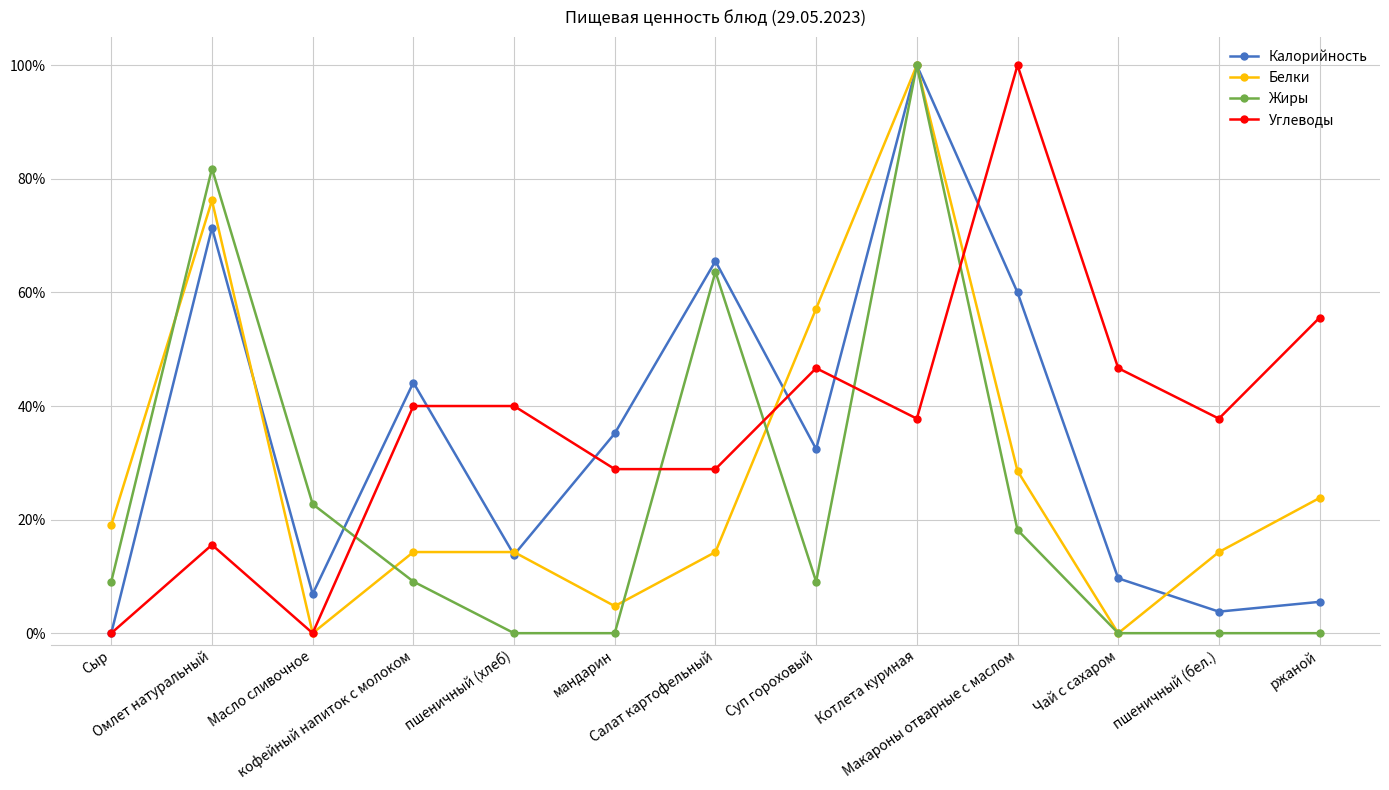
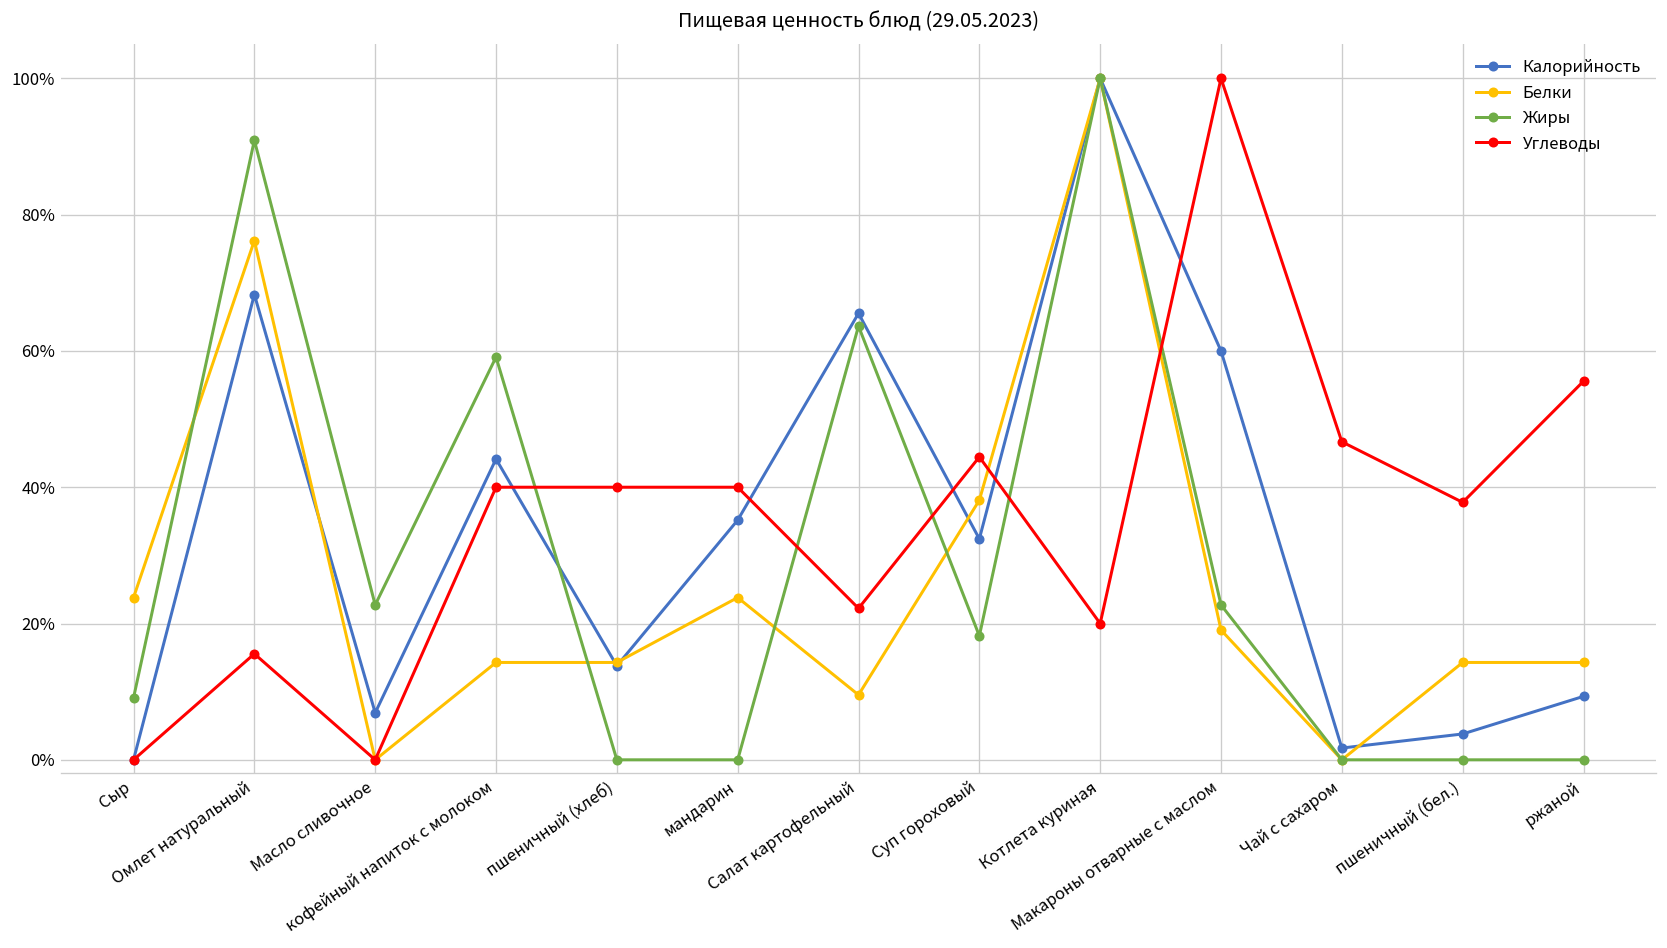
Белки, Сыр: 19% -> 24%
Калорийность, Омлет натуральный: 71% -> 68%
Жиры, Омлет натуральный: 82% -> 91%
Жиры, кофейный напиток с молоком: 9% -> 59%
Белки, мандарин: 5% -> 24%
Углеводы, мандарин: 29% -> 40%
Белки, Салат картофельный: 14% -> 10%
Углеводы, Салат картофельный: 29% -> 22%
Белки, Суп гороховый: 57% -> 38%
Жиры, Суп гороховый: 9% -> 18%
Углеводы, Суп гороховый: 47% -> 44%
Углеводы, Котлета куриная: 38% -> 20%
Белки, Макароны отварные с маслом: 29% -> 19%
Жиры, Макароны отварные с маслом: 18% -> 23%
Калорийность, Чай с сахаром: 10% -> 2%
Калорийность, ржаной: 6% -> 9%
Белки, ржаной: 24% -> 14%
